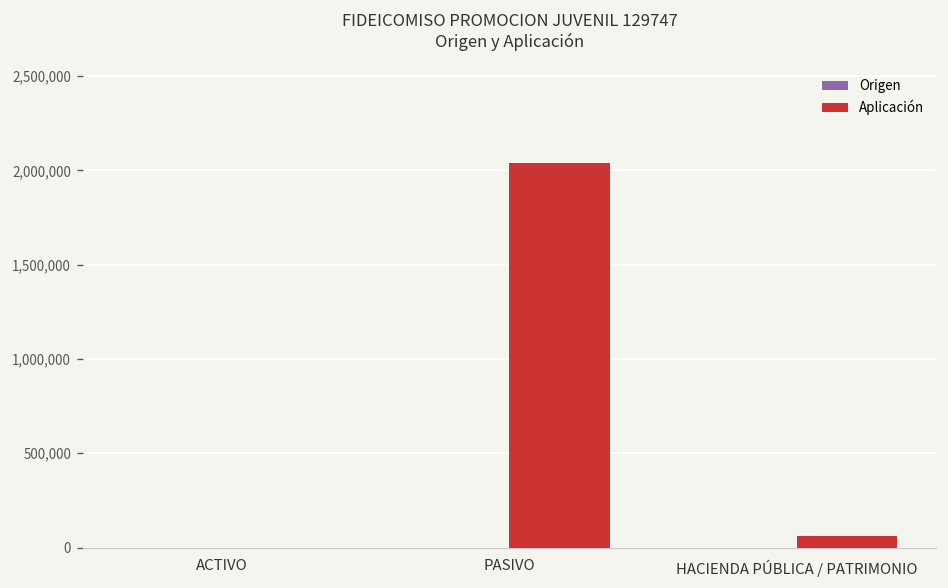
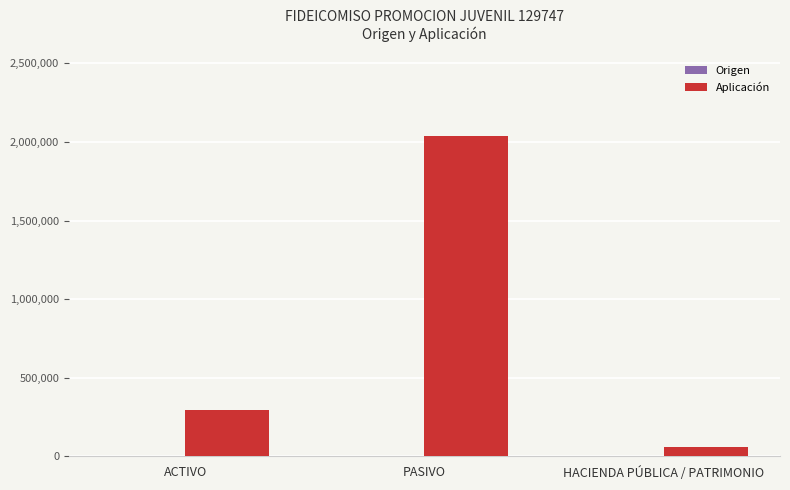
Aplicación, ACTIVO: 0 -> 300,000
